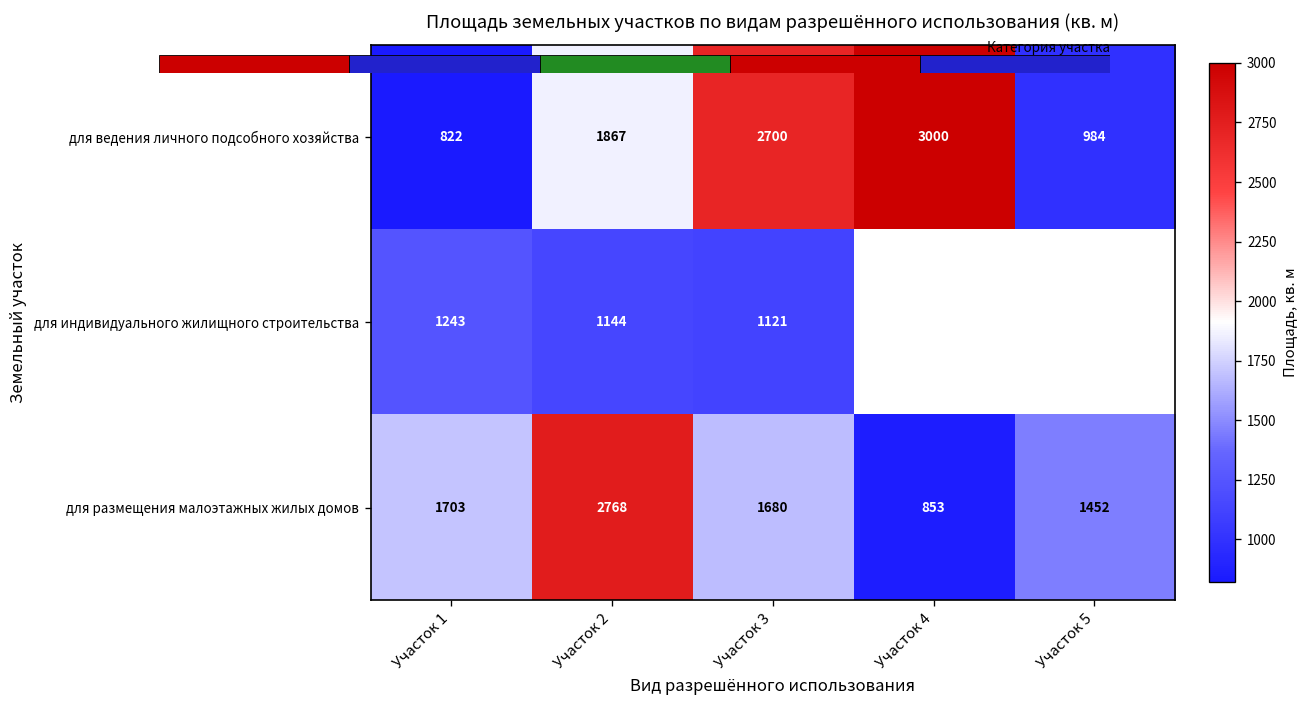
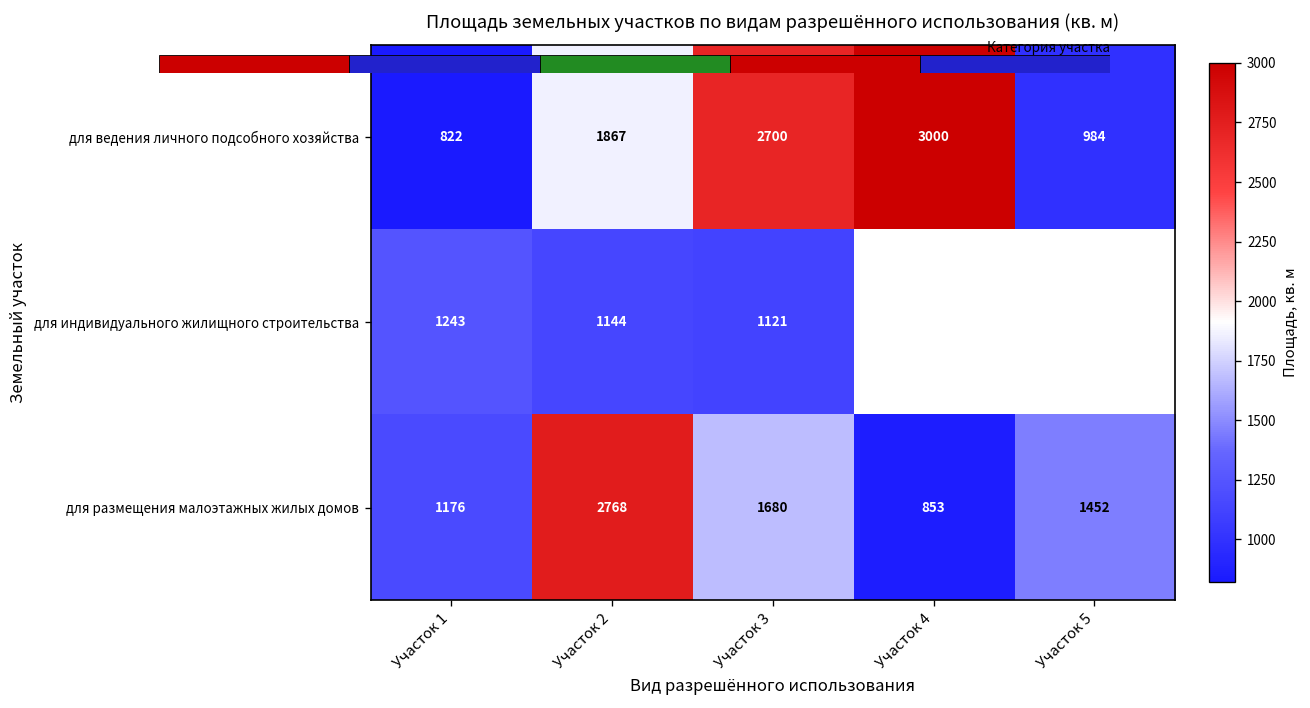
Площадь земельных участков по видам разрешённого использования (кв. м), для размещения малоэтажных жилых домов, Участок 1: 1703 -> 1176
